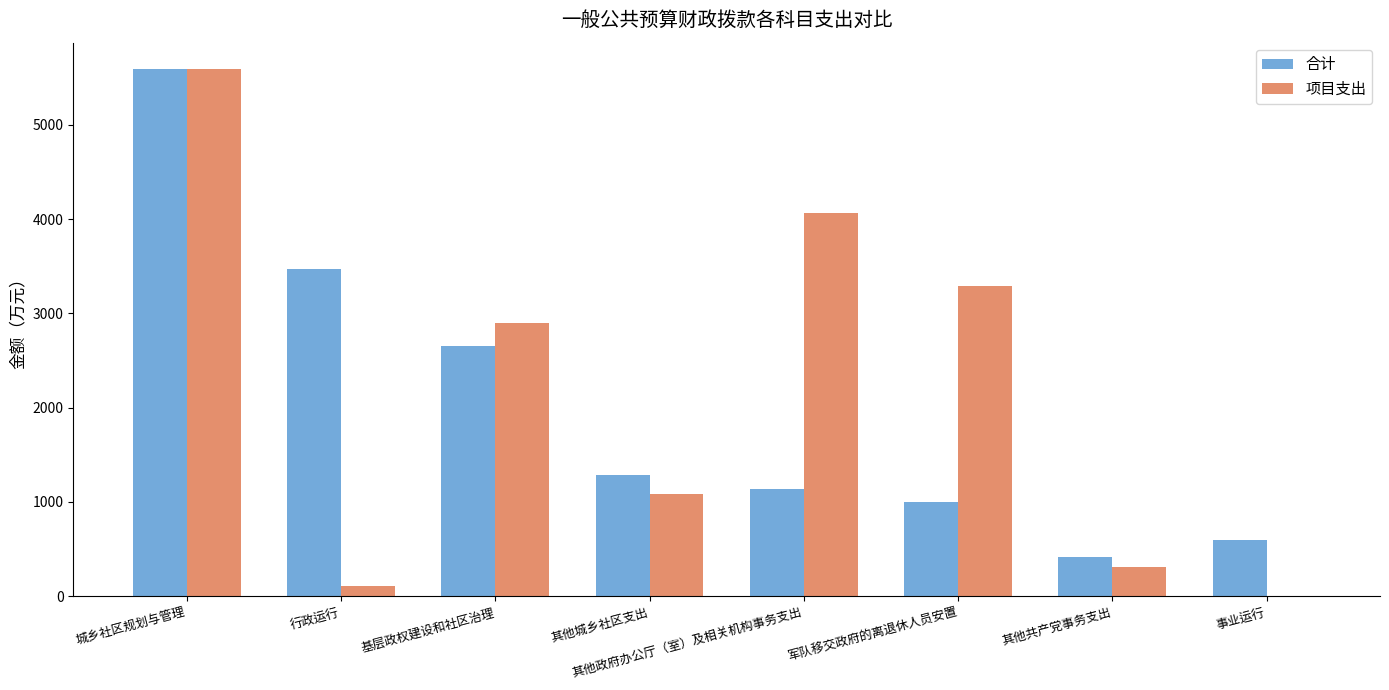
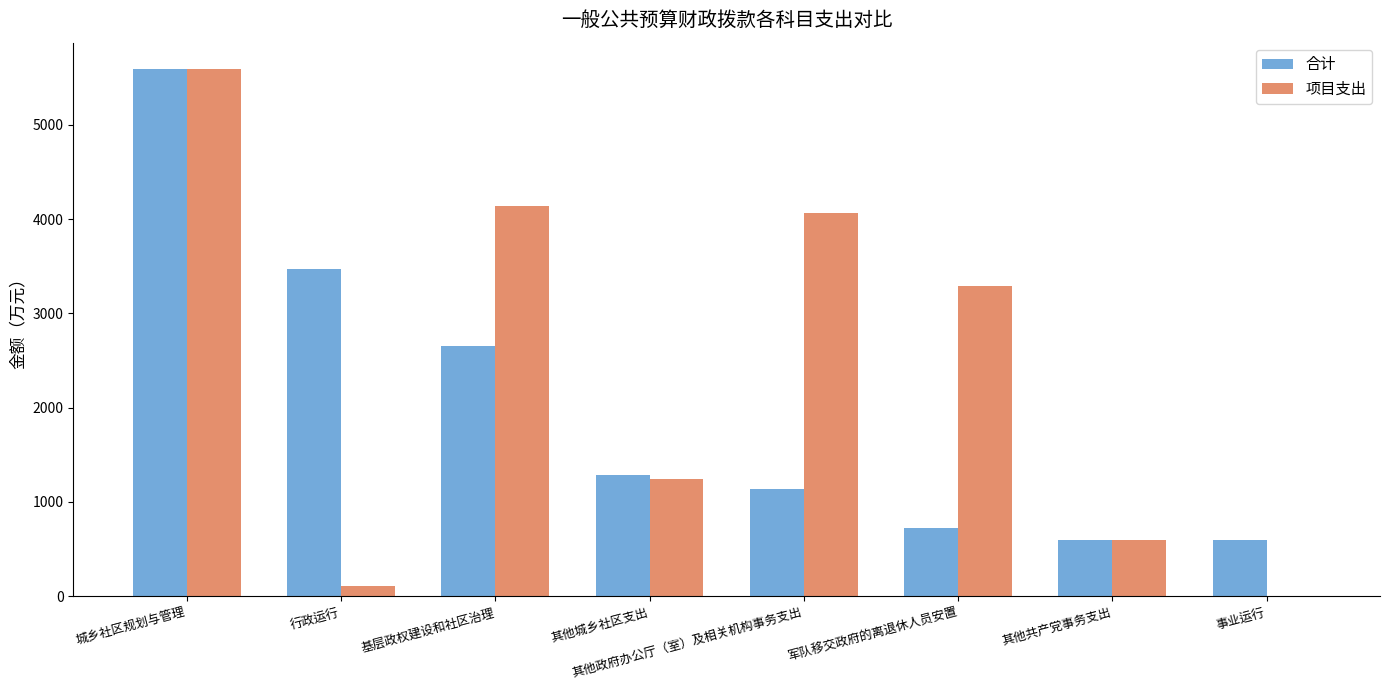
项目支出, 基层政权建设和社区治理: 2900 -> 4100
项目支出, 其他城乡社区支出: 1100 -> 1200
合计, 军队移交政府的离退休人员安置: 1000 -> 700
合计, 其他共产党事务支出: 400 -> 600
项目支出, 其他共产党事务支出: 300 -> 600
